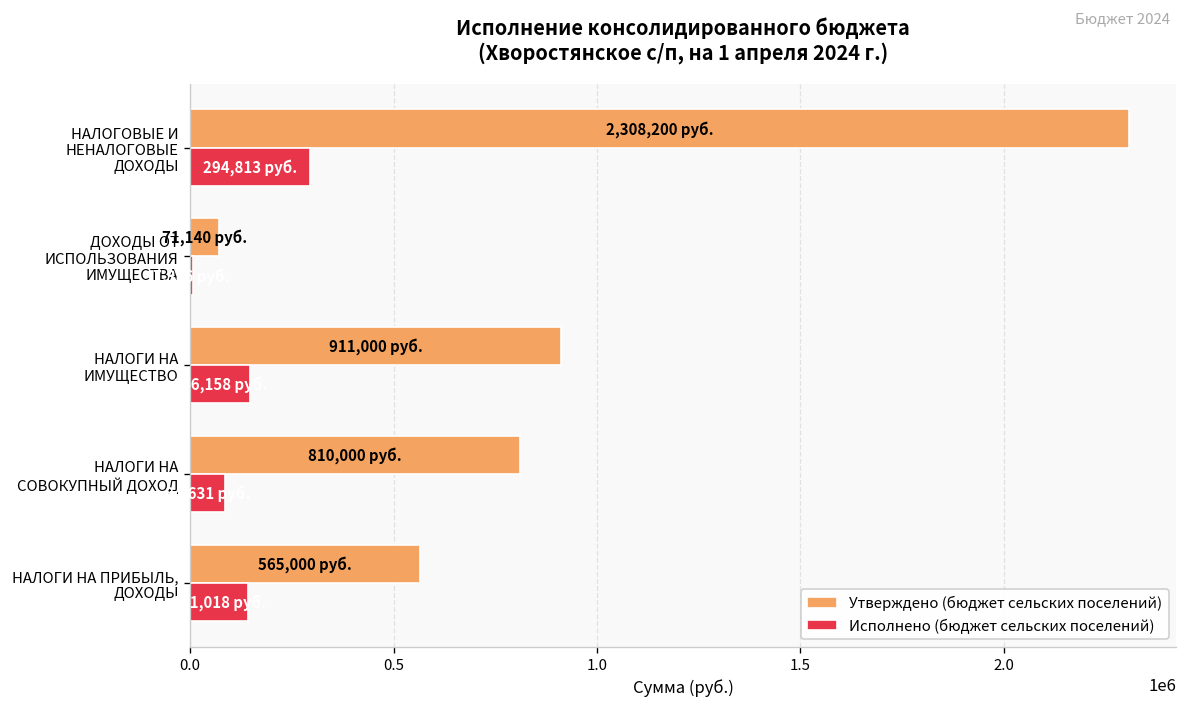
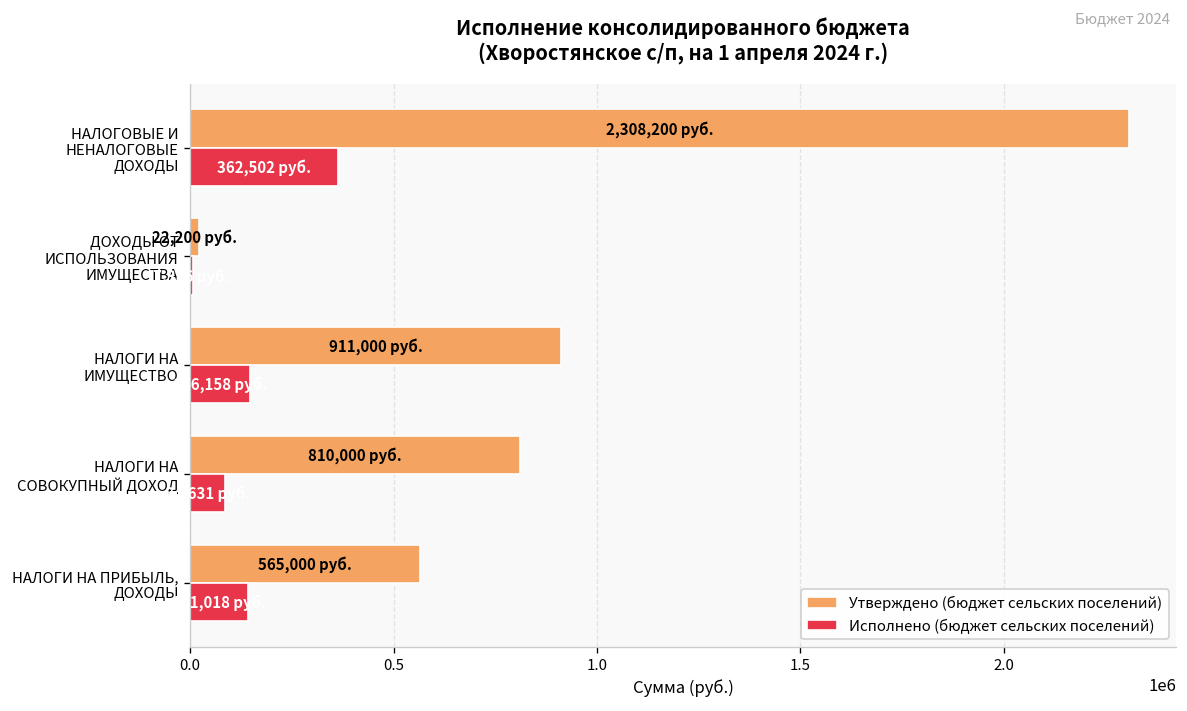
Исполнено (бюджет сельских поселений), НАЛОГОВЫЕ И НЕНАЛОГОВЫЕ ДОХОДЫ: 294,813 -> 362,502
Утверждено (бюджет сельских поселений), ДОХОДЫ ОТ ИСПОЛЬЗОВАНИЯ ИМУЩЕСТВА: 71,140 -> 22,200
